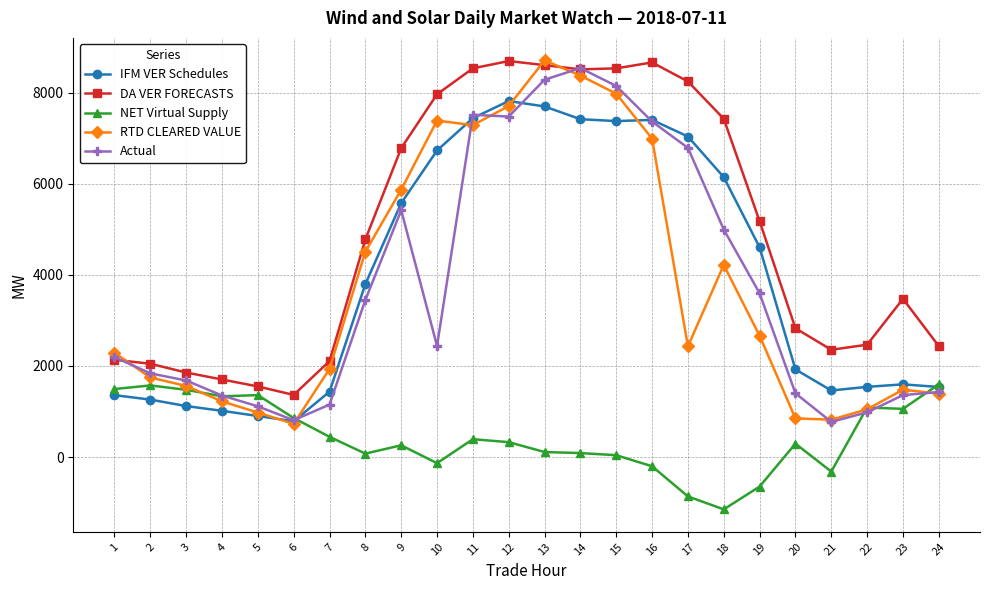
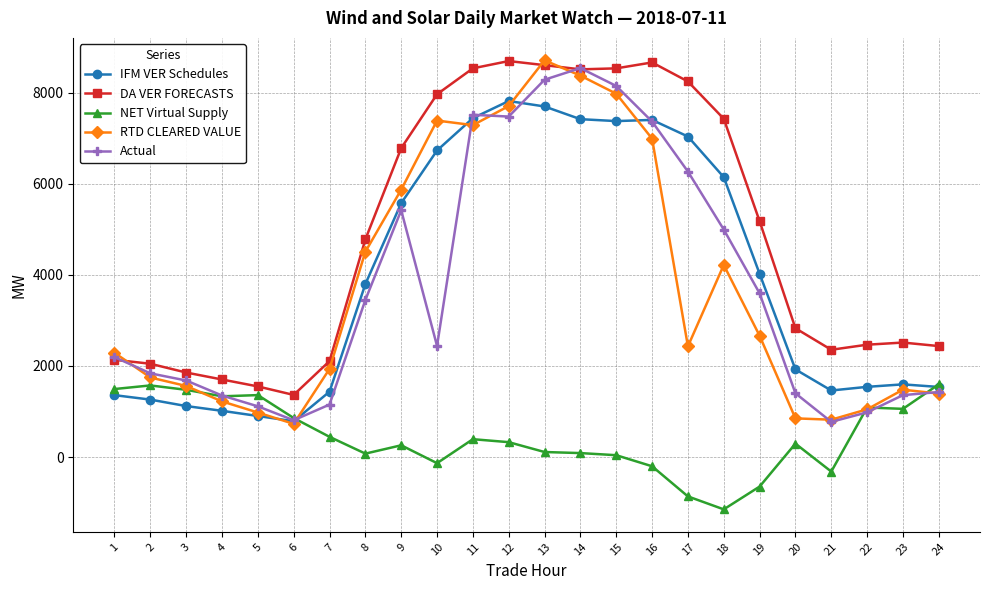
Actual, 17: 6800 -> 6300
IFM VER Schedules, 19: 4600 -> 4000
DA VER FORECASTS, 23: 3500 -> 2500
